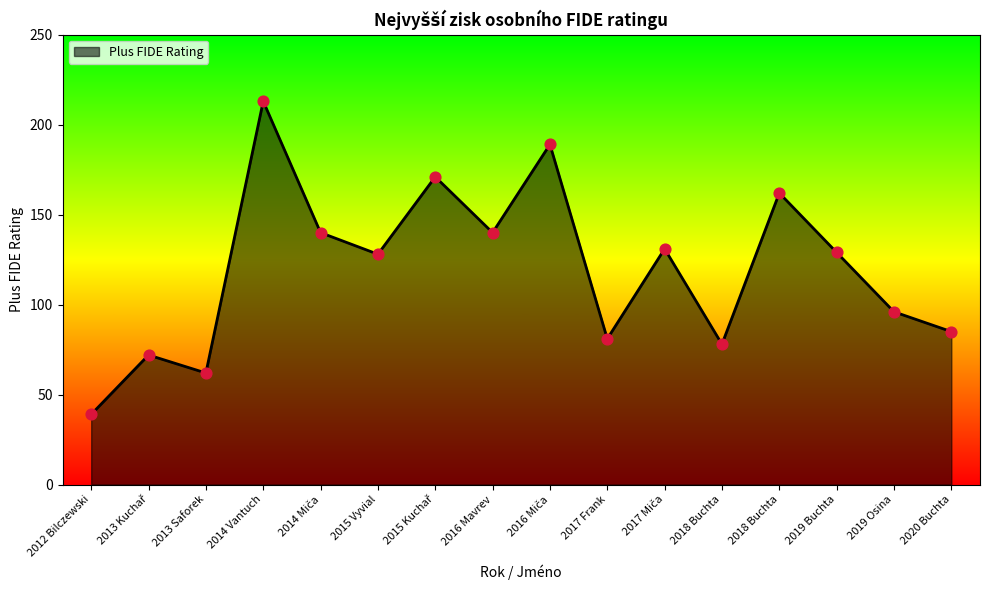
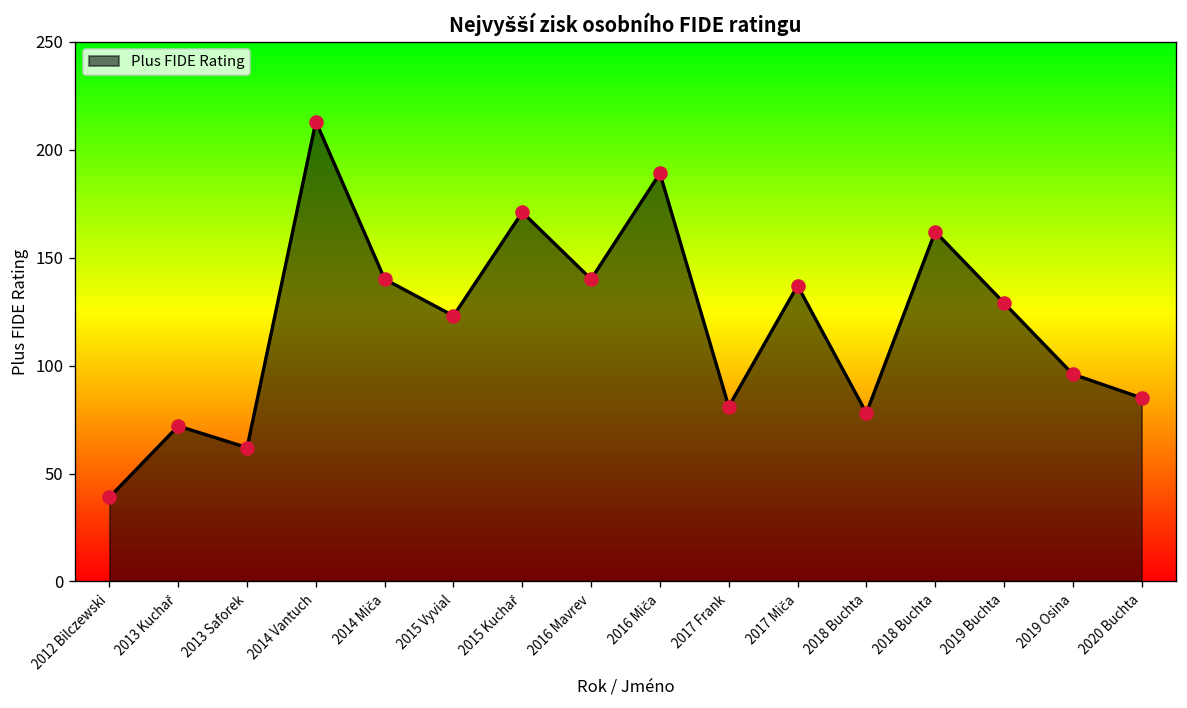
2015 Vyvial: 128 -> 123
2017 Miča: 131 -> 137
